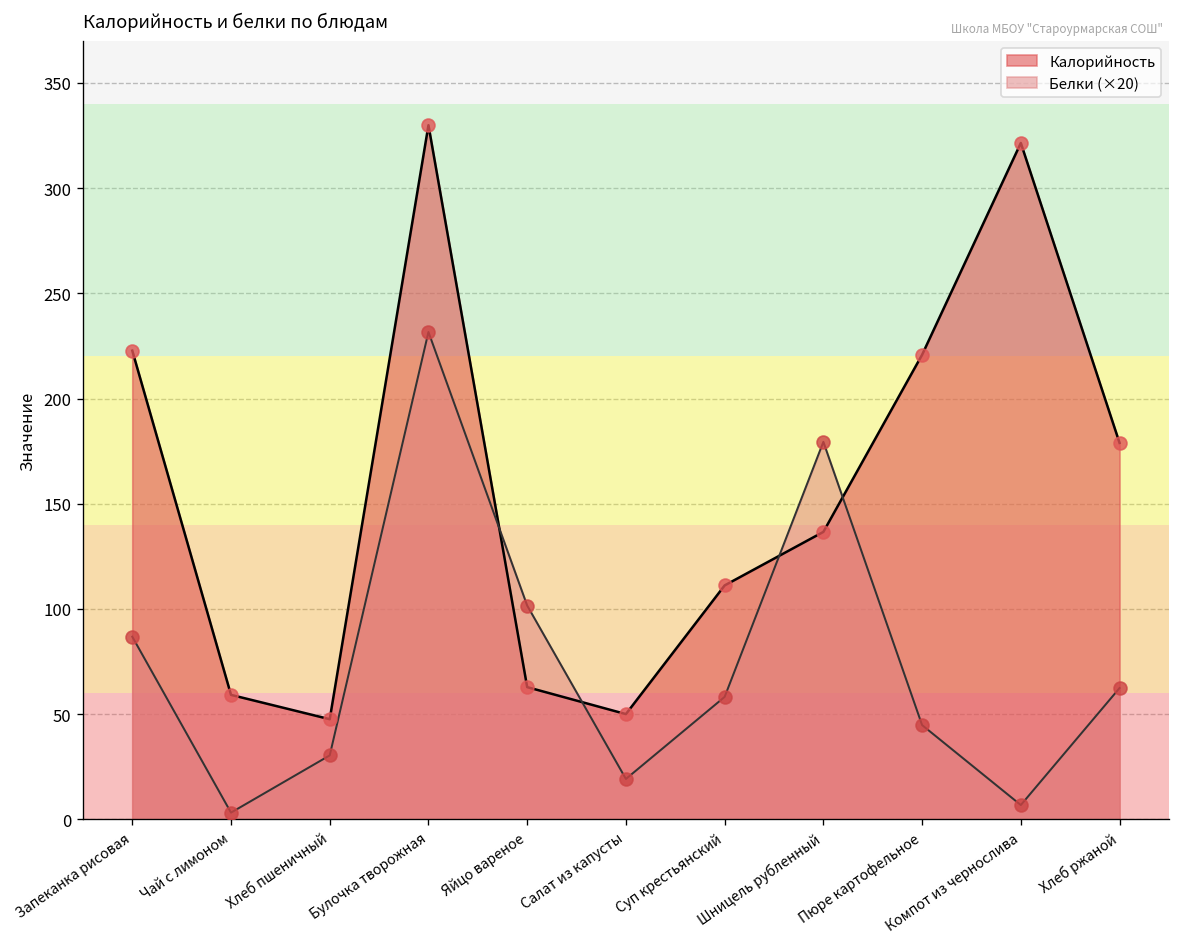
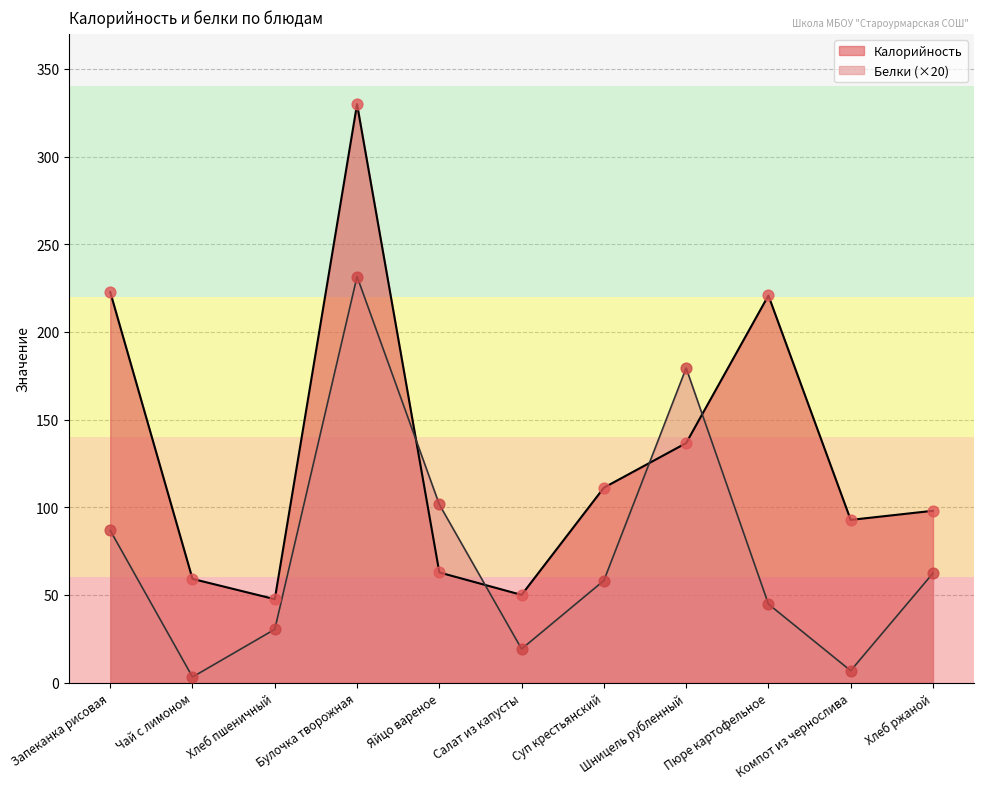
Калорийность, Компот из чернослива: 321 -> 93
Калорийность, Хлеб ржаной: 179 -> 98
